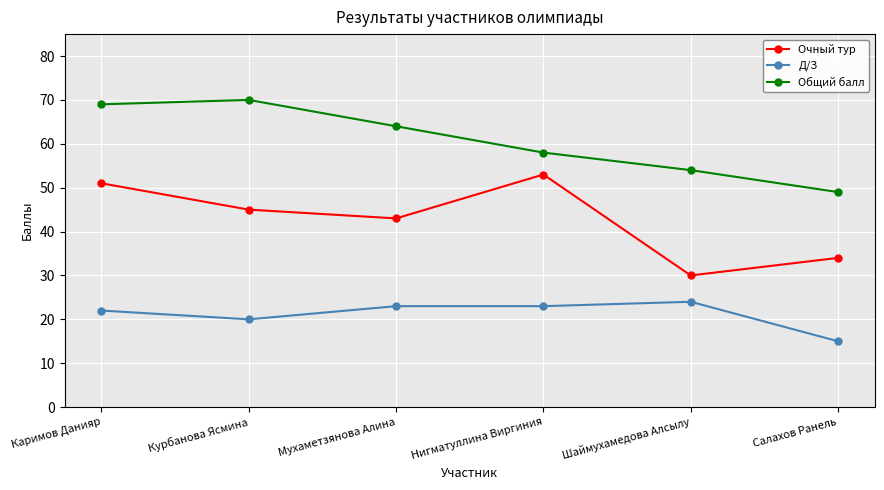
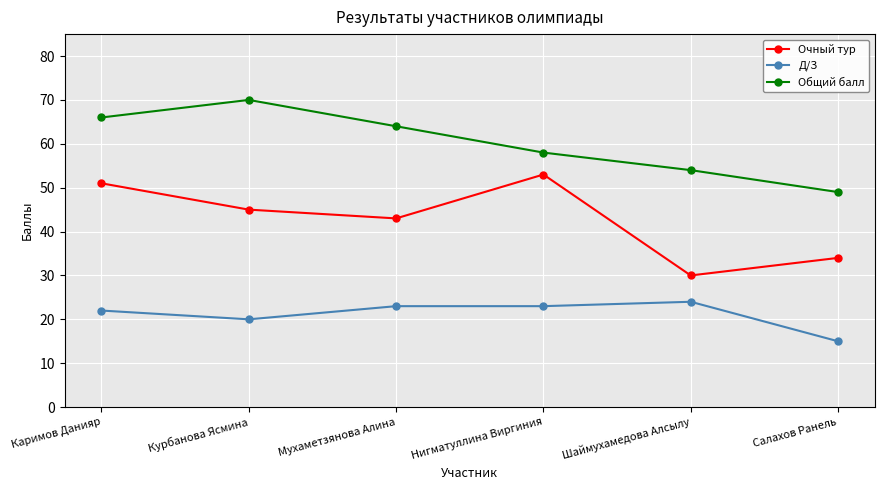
Общий балл, Каримов Данияр: 69 -> 66
